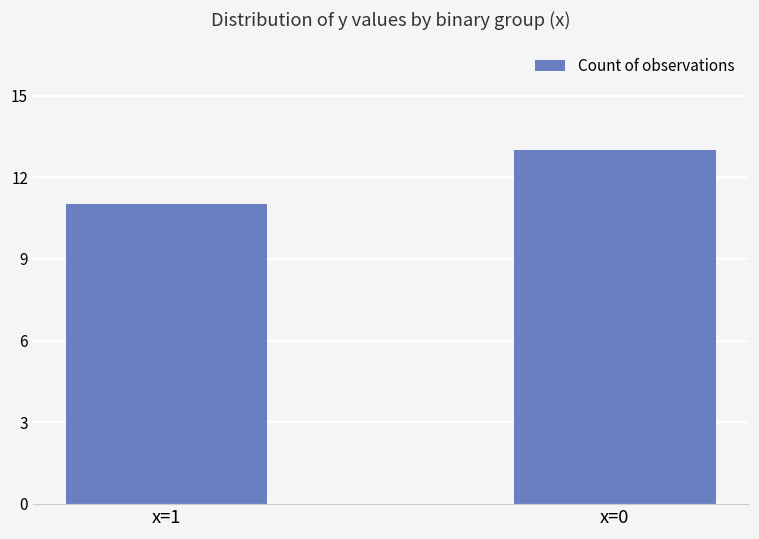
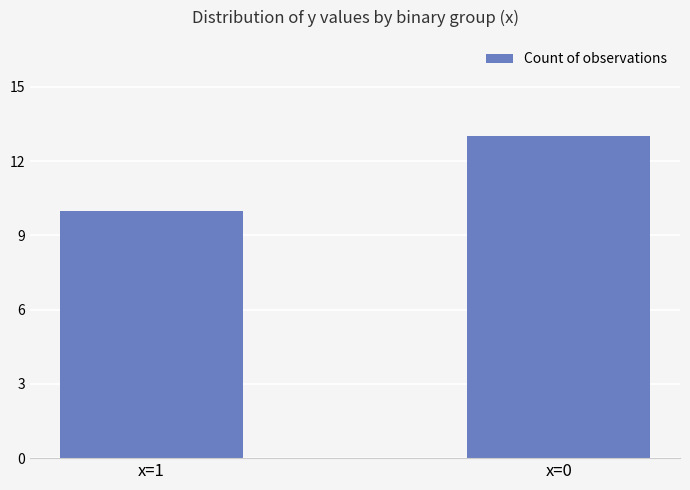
x=1: 11 -> 10
